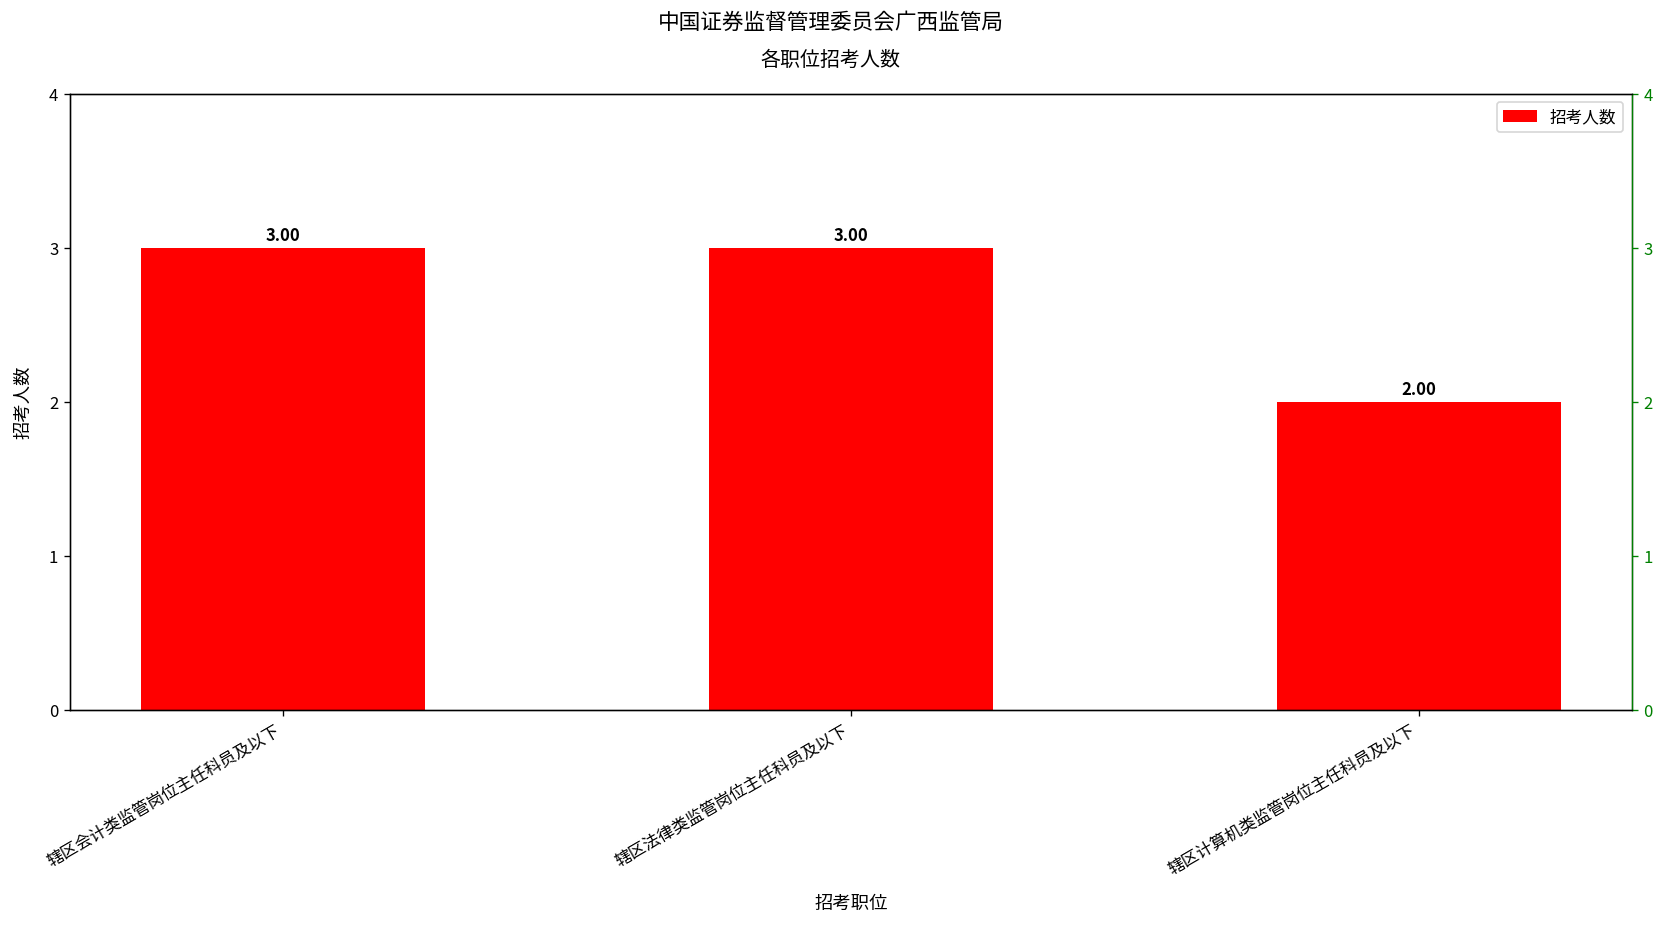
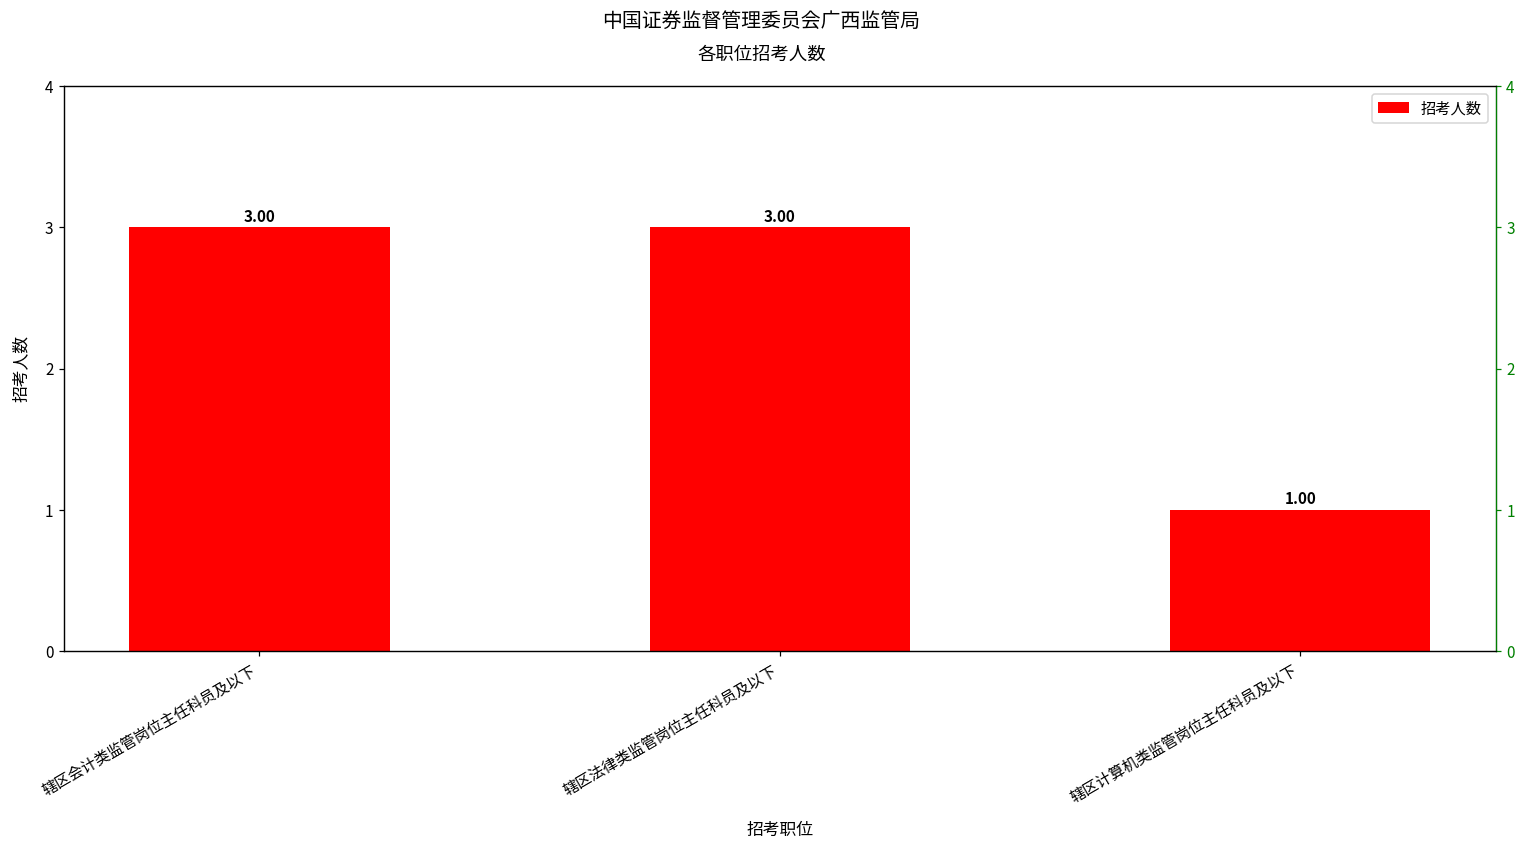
辖区计算机类监管岗位主任科员及以下: 2.00 -> 1.00
